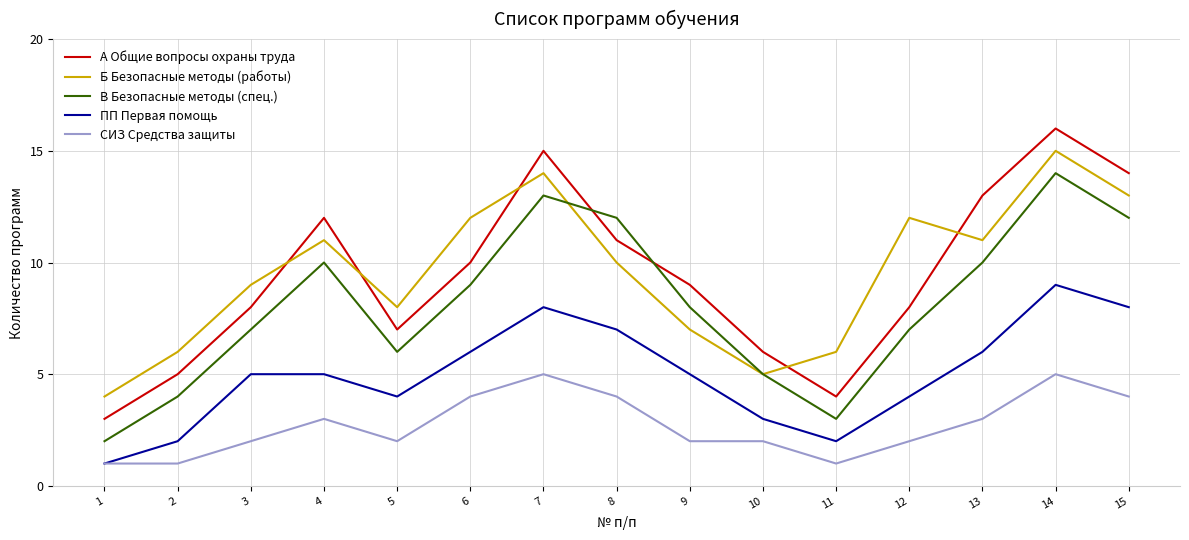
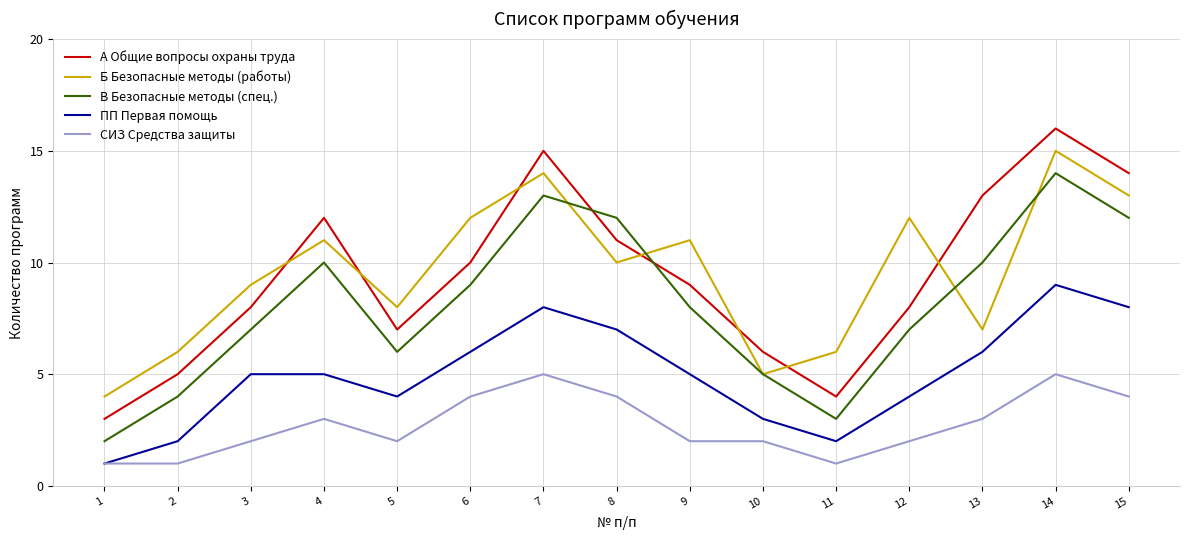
Б Безопасные методы (работы), 9: 7 -> 11
Б Безопасные методы (работы), 13: 11 -> 7
